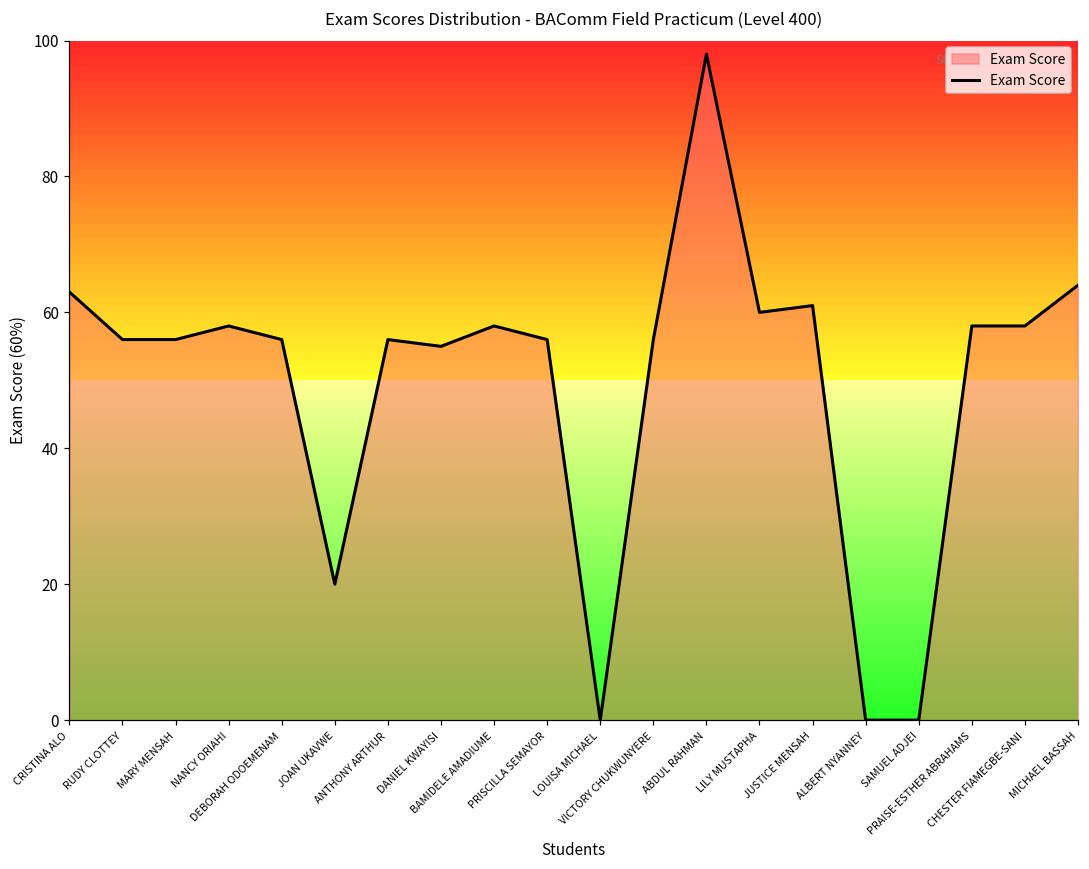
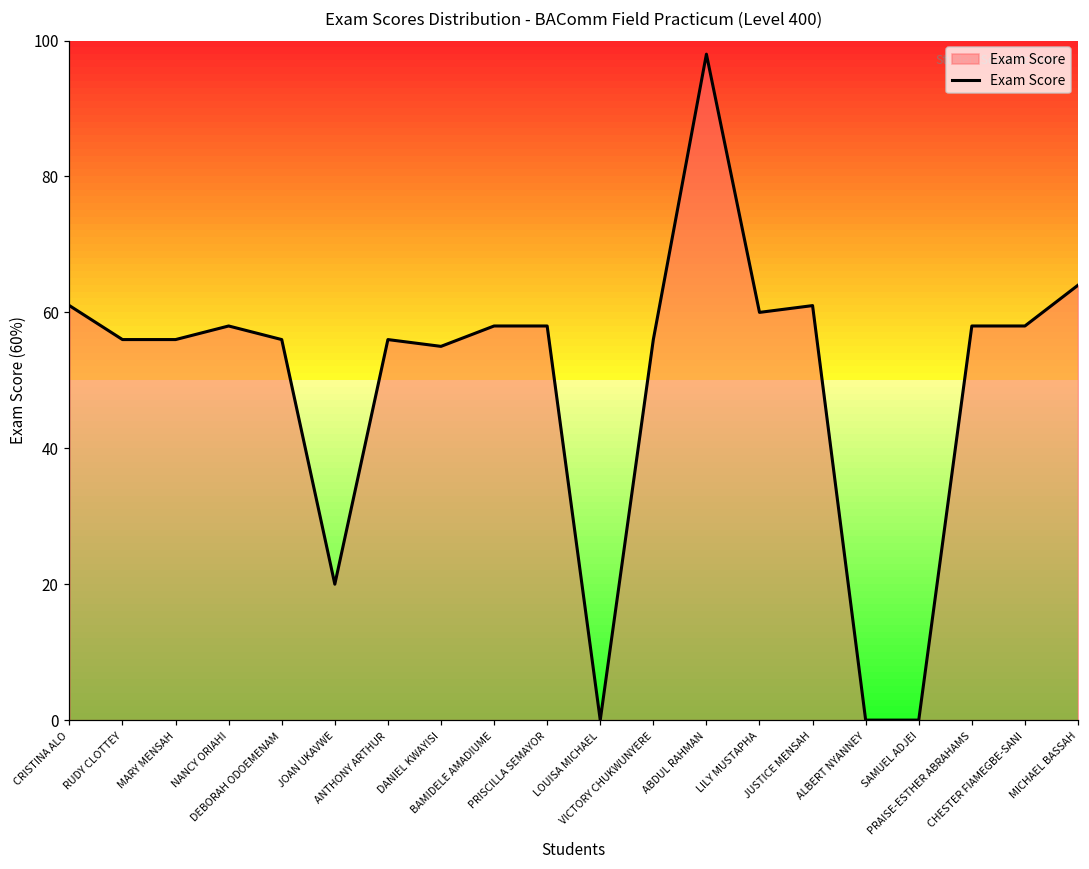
CRISTINA ALO: 63 -> 61
PRISCILLA SEMAYOR: 56 -> 58
